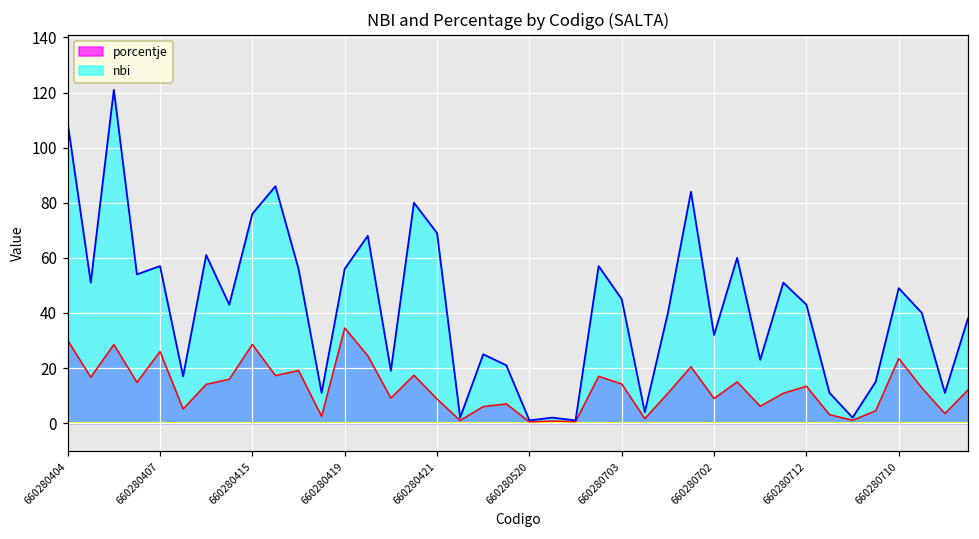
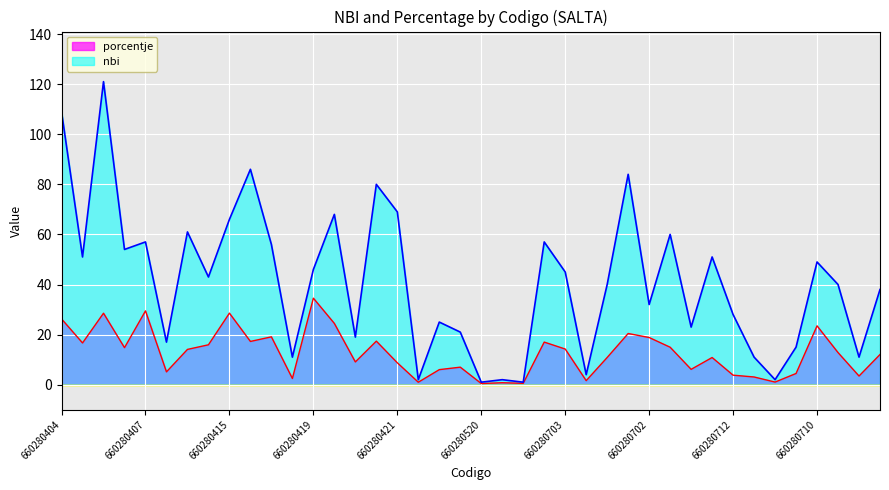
porcentje, 660280404: 30 -> 26
porcentje, 660280407: 26 -> 29
nbi, 660280415: 76 -> 66
nbi, 660280419: 56 -> 46
porcentje, 660280702: 9 -> 19
porcentje, 660280712: 13 -> 4
nbi, 660280712: 43 -> 28
